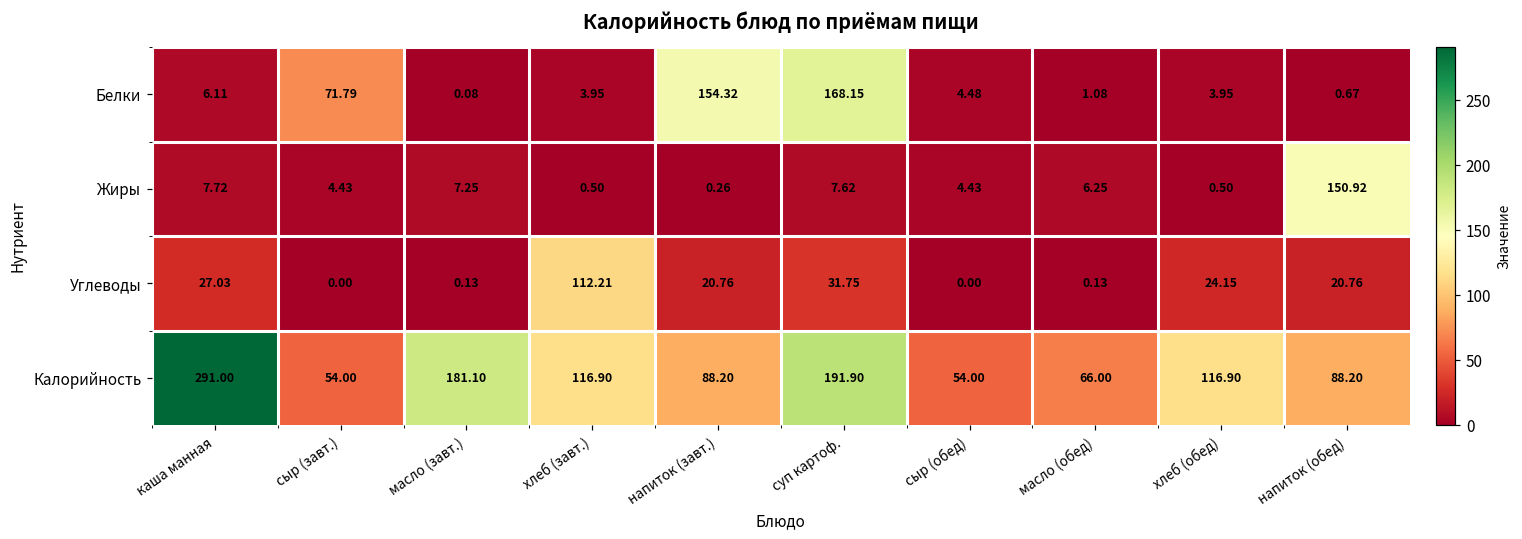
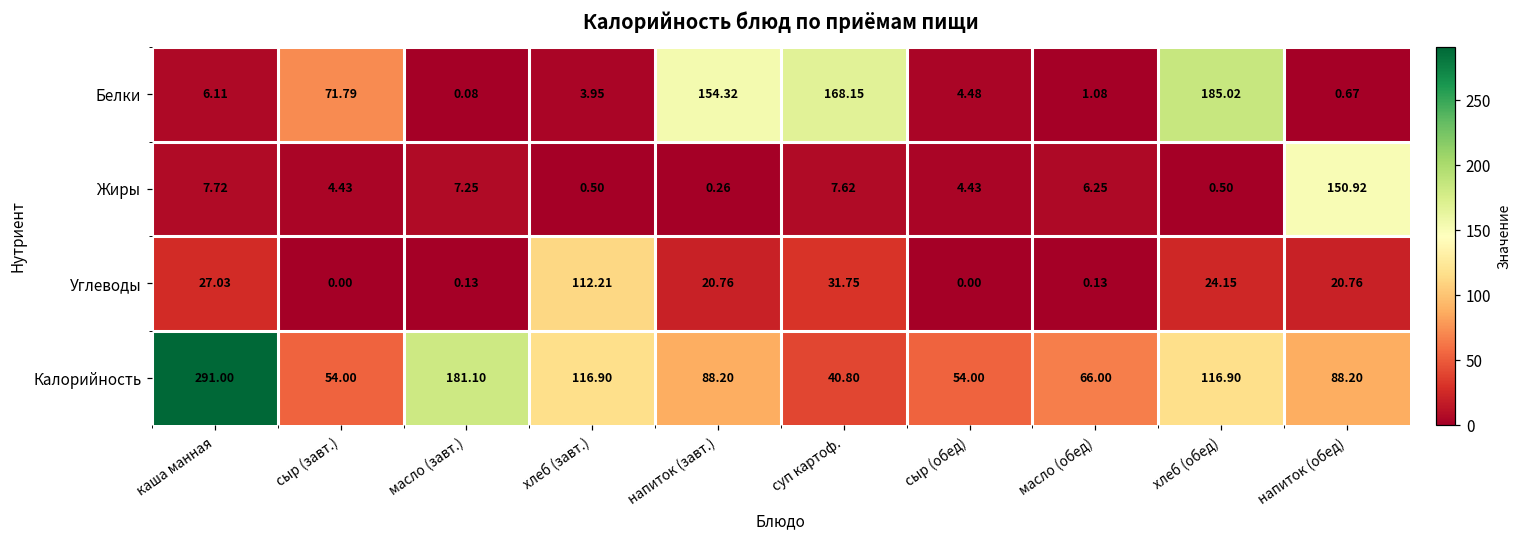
Белки, хлеб (обед): 3.95 -> 185.02
Калорийность, суп картоф.: 191.90 -> 40.80
